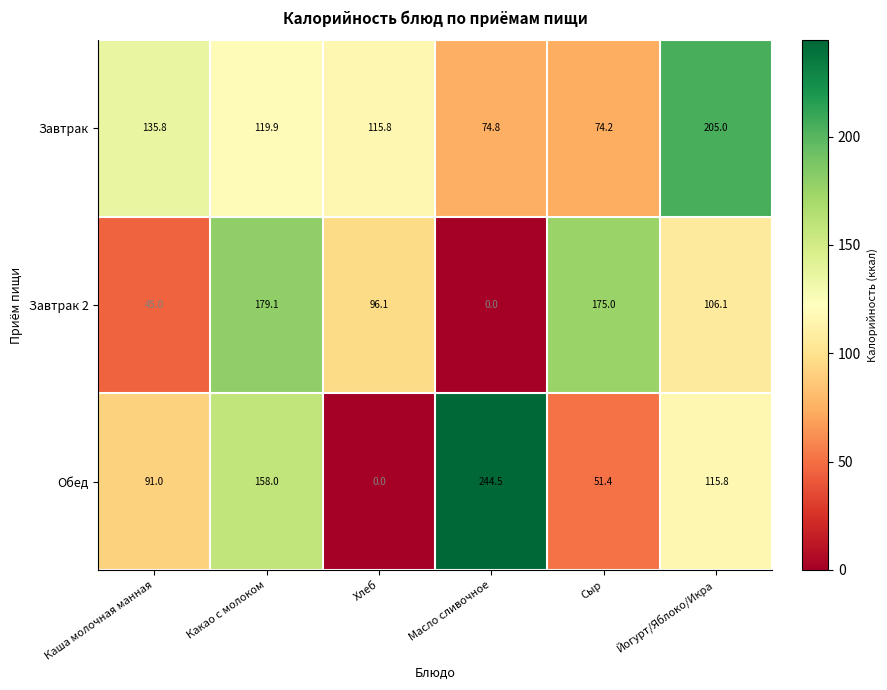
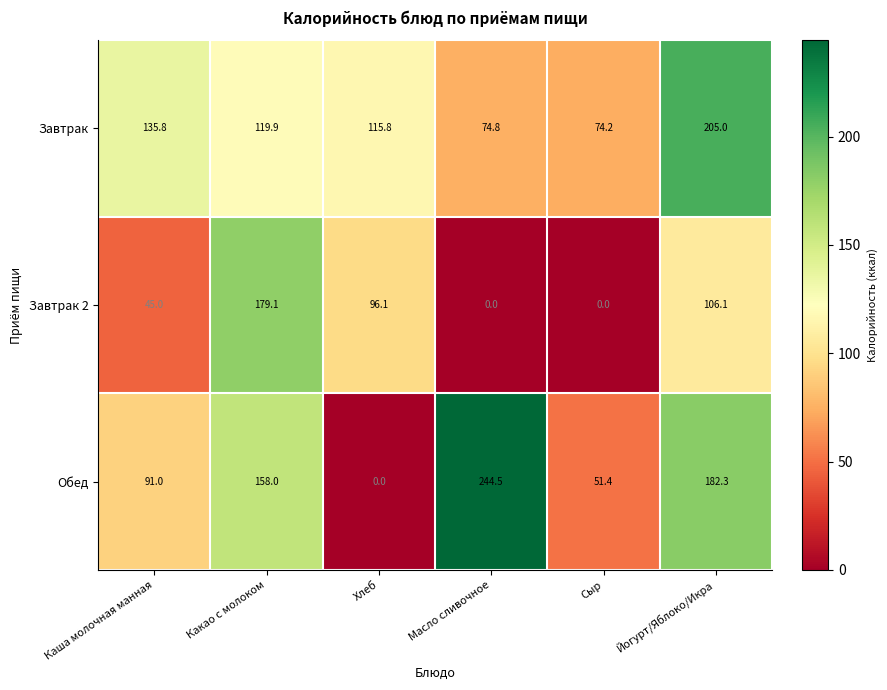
Завтрак 2, Сыр: 175.0 -> 0.0
Обед, Йогурт/Яблоко/Икра: 115.8 -> 182.3
